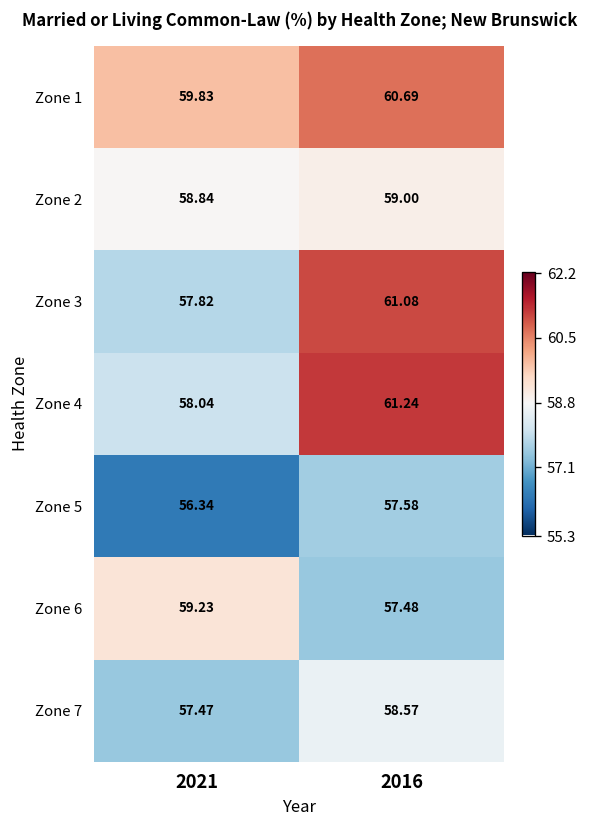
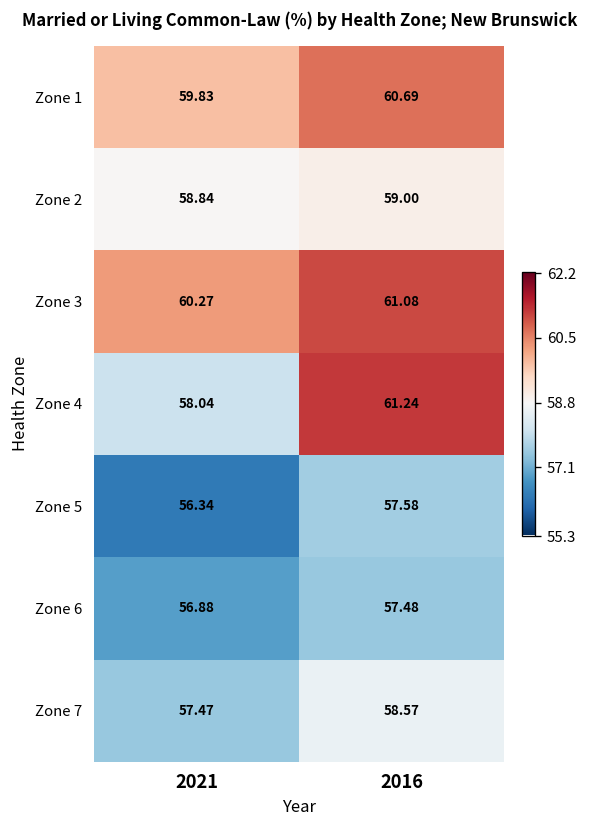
Zone 3, 2021: 57.82 -> 60.27
Zone 6, 2021: 59.23 -> 56.88
